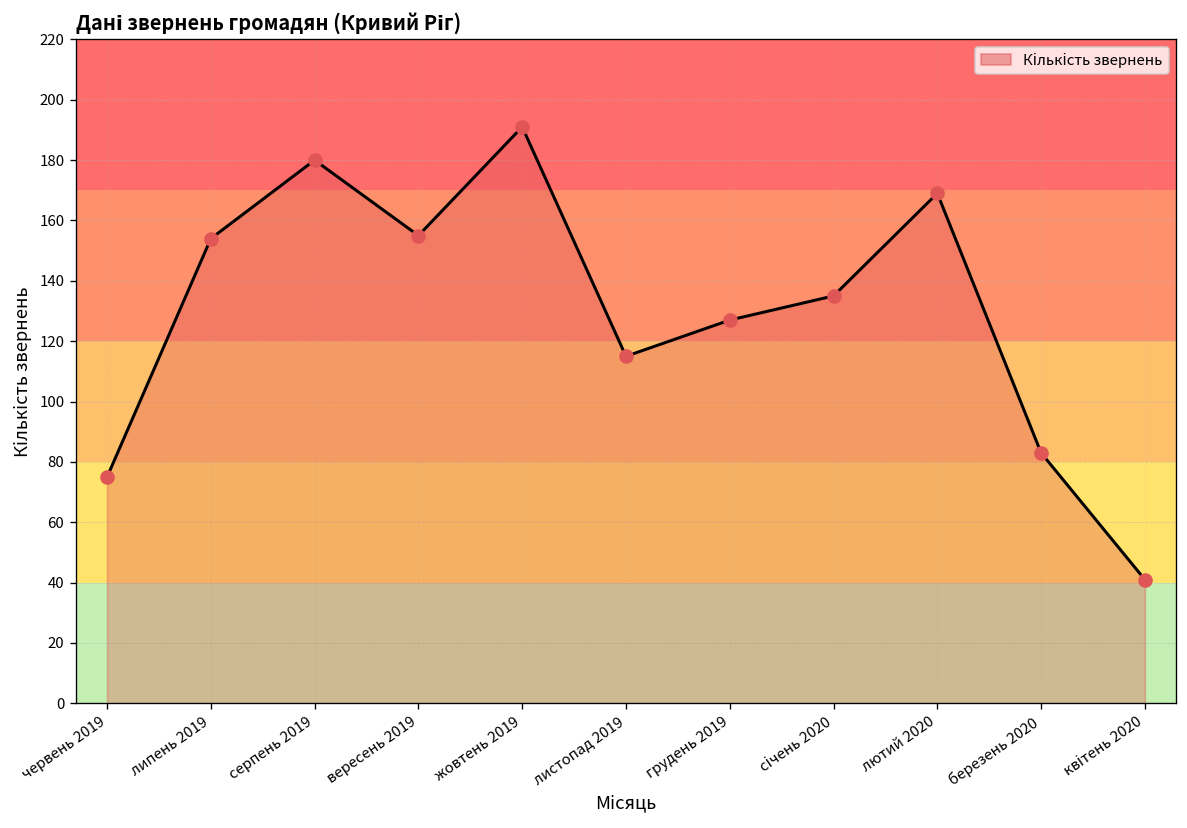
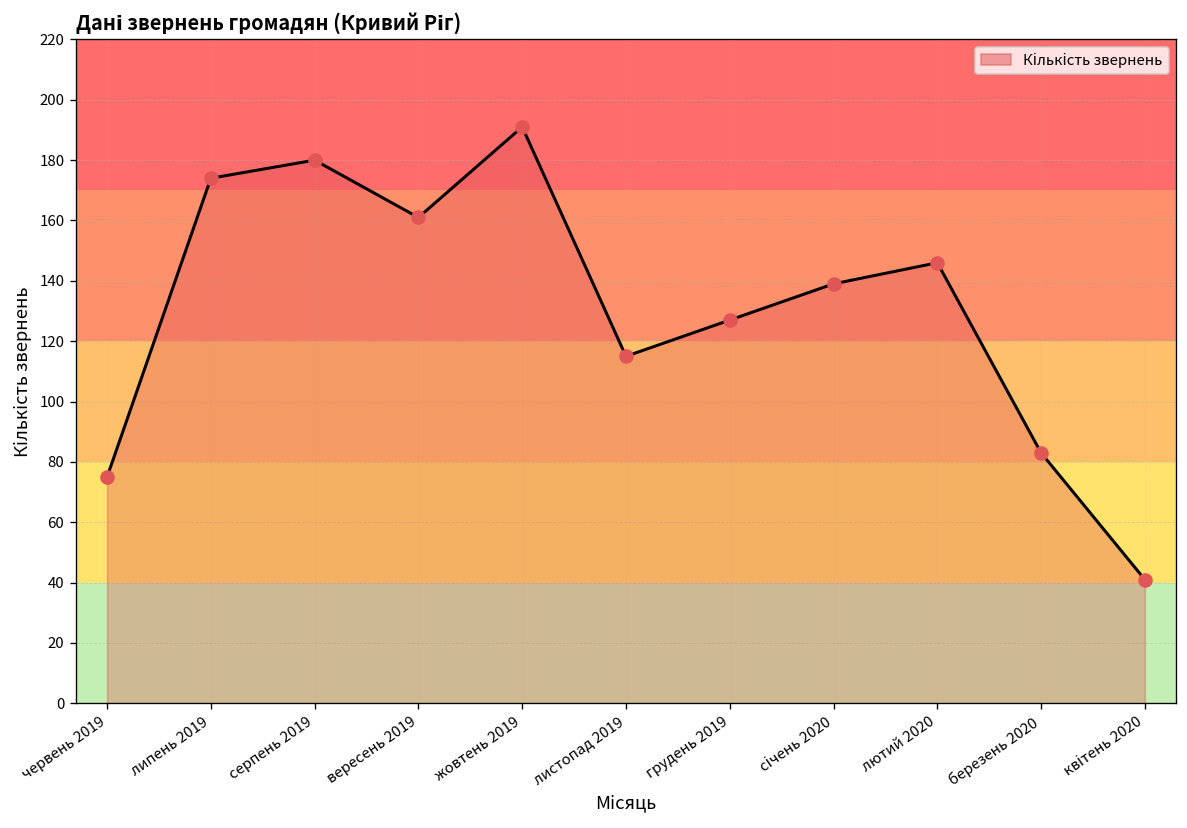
липень 2019: 154 -> 174
вересень 2019: 155 -> 161
січень 2020: 135 -> 139
лютий 2020: 169 -> 146
